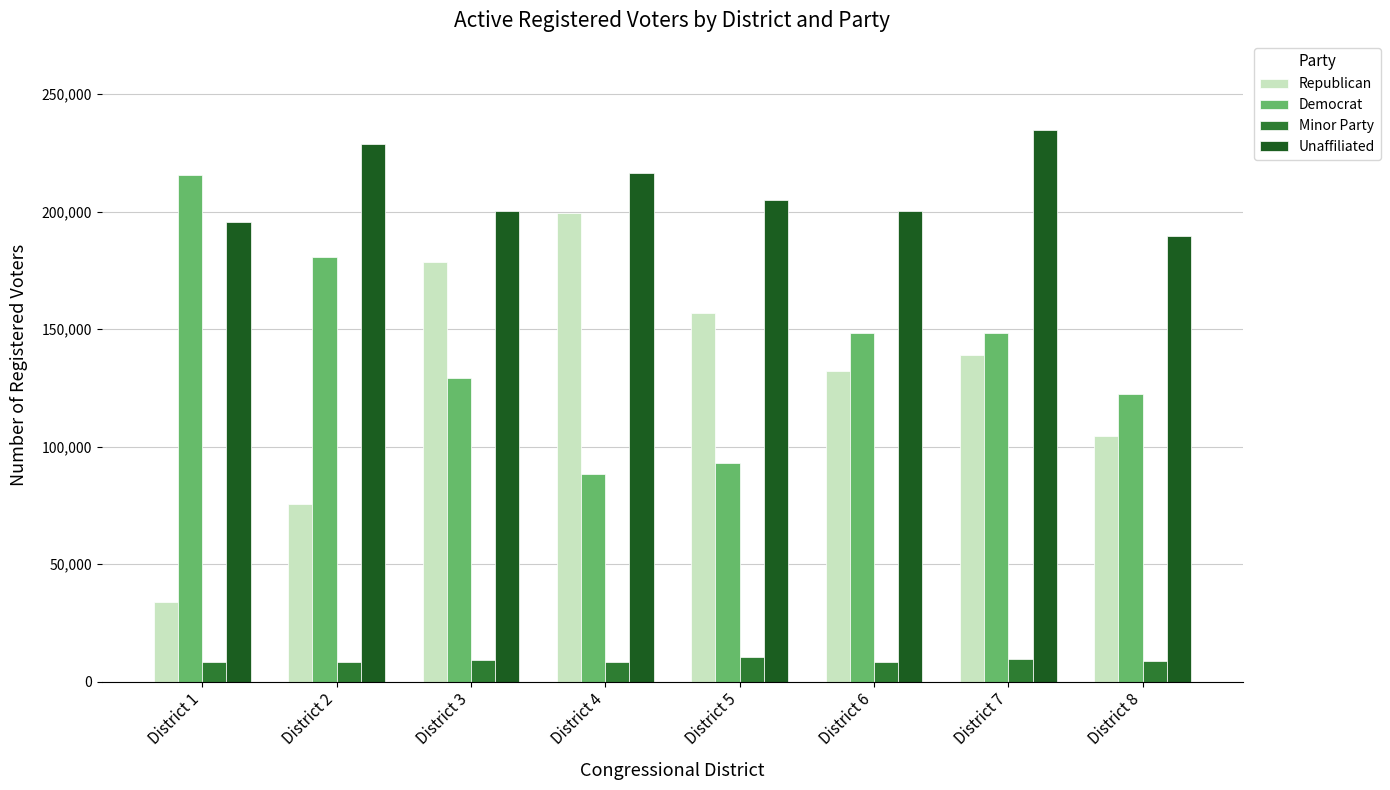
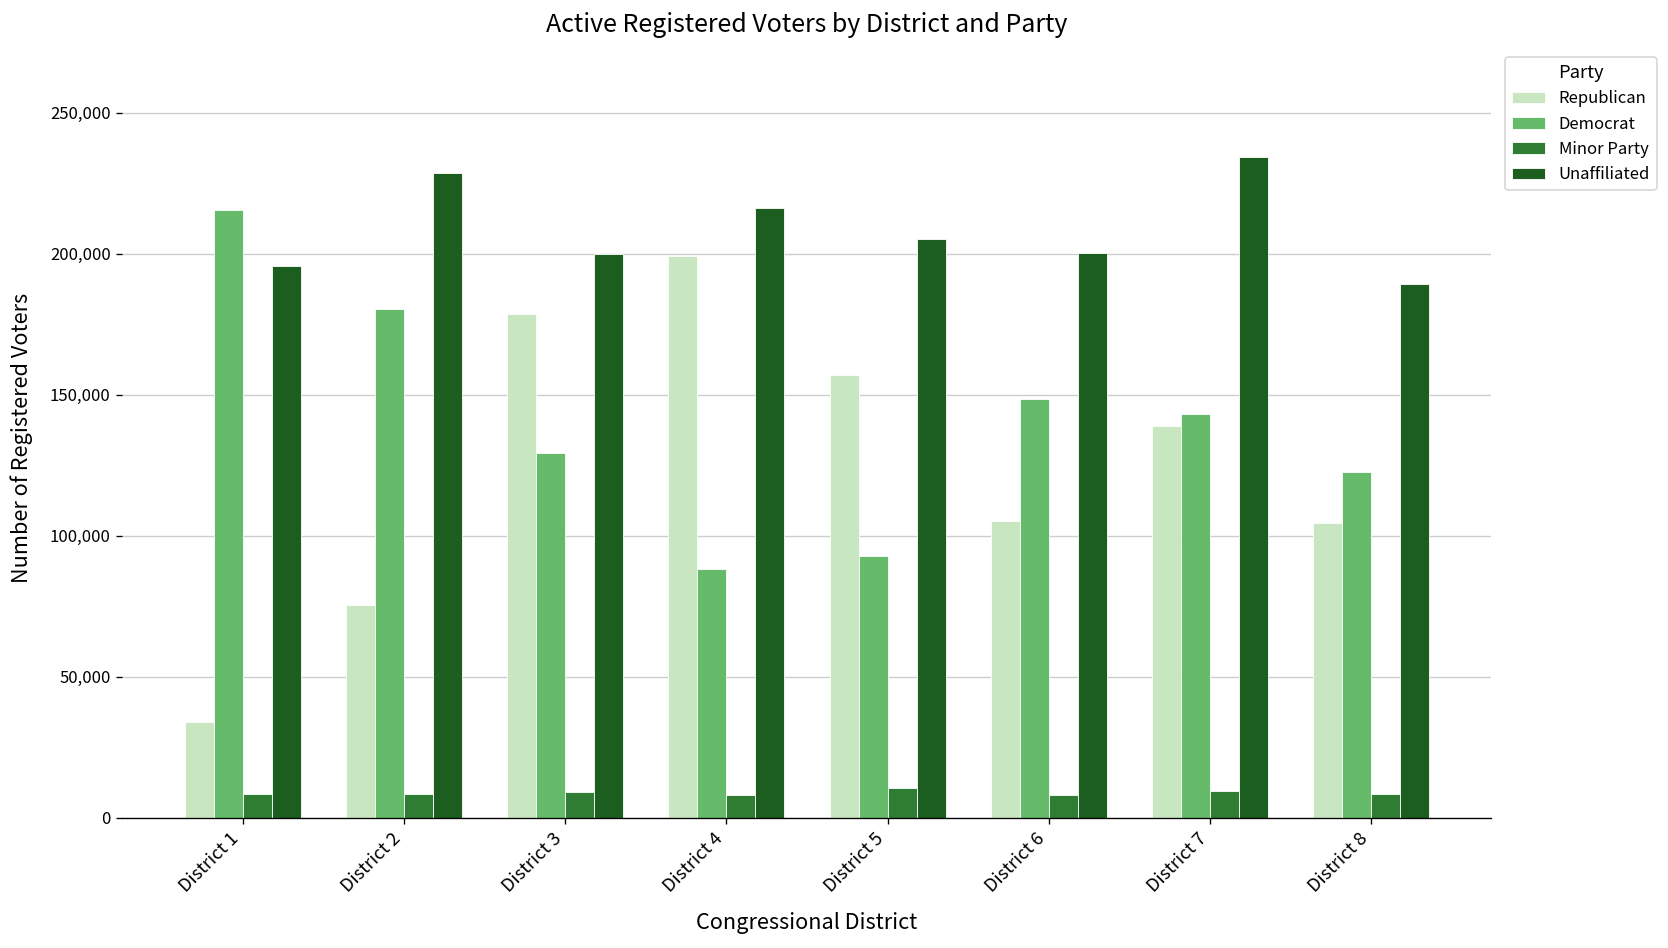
Republican, District 6: 132,000 -> 105,000
Democrat, District 7: 148,000 -> 143,000
